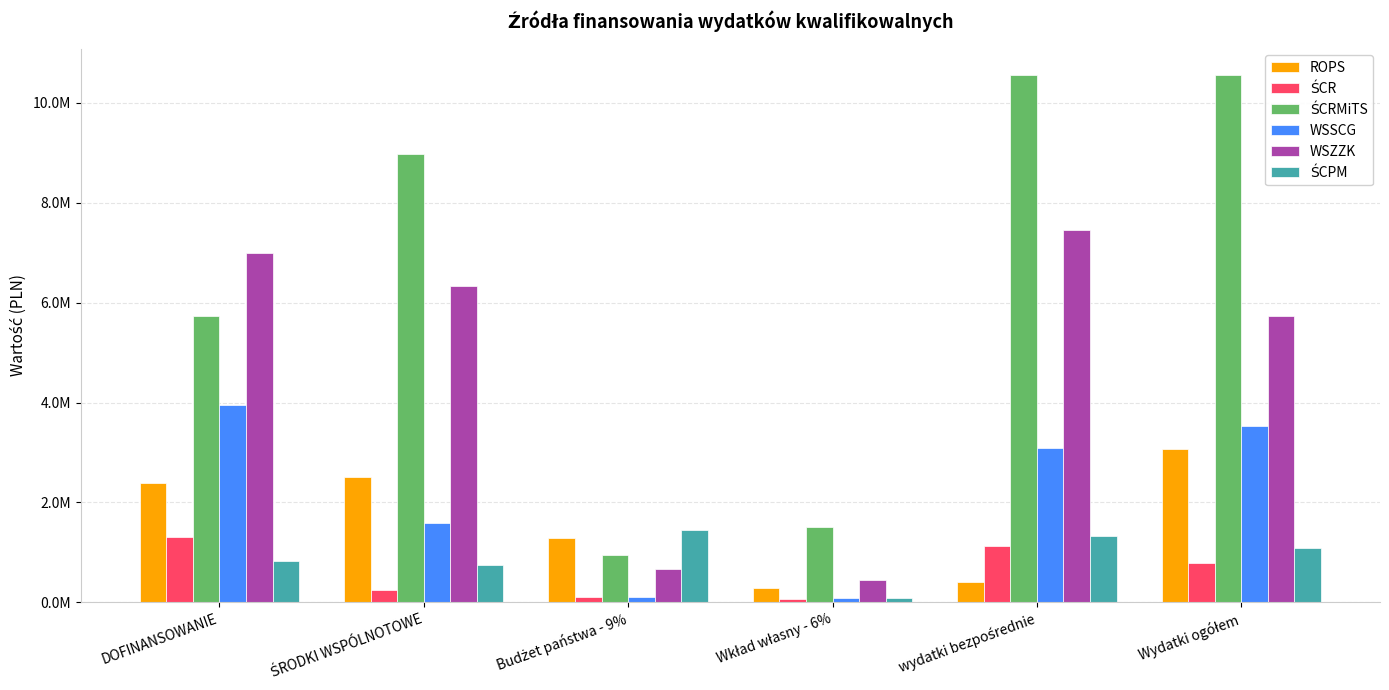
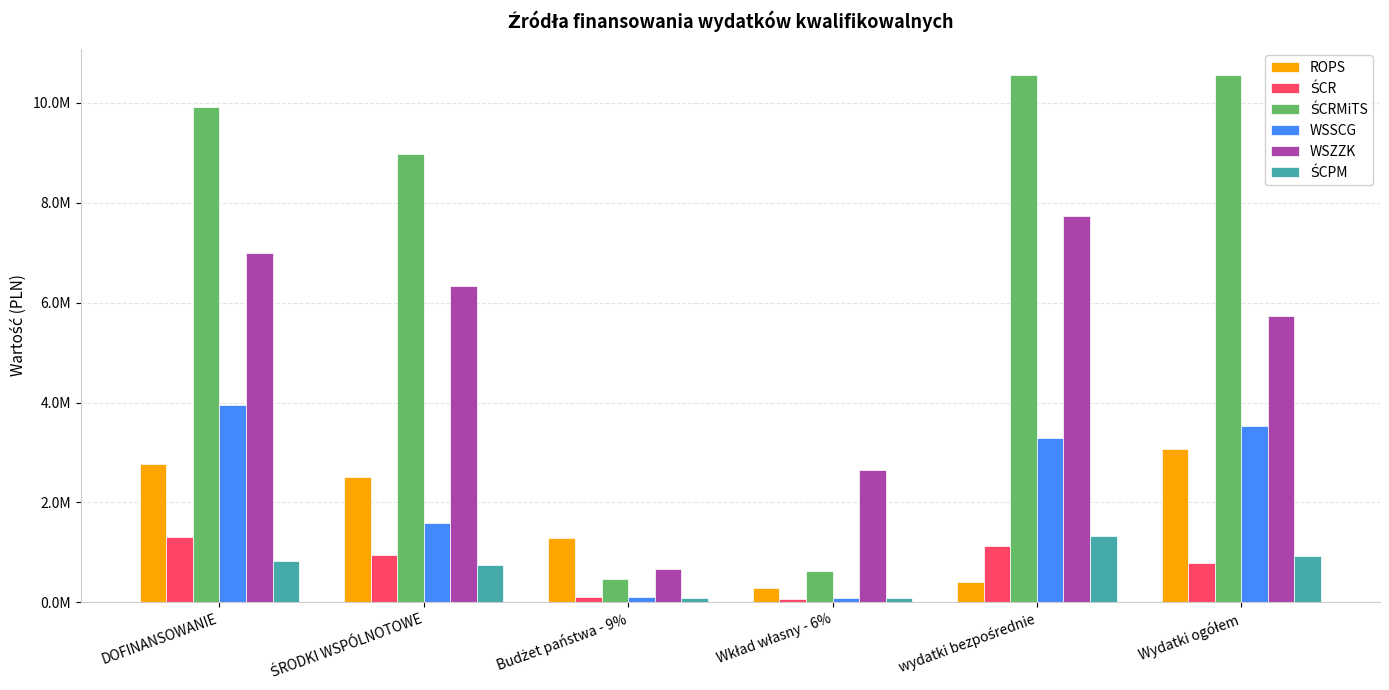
ROPS, DOFINANSOWANIE: 2400000 -> 2800000
ŚCRMiTS, DOFINANSOWANIE: 5700000 -> 9900000
ŚCR, ŚRODKI WSPÓLNOTOWE: 200000 -> 1000000
ŚCRMiTS, Budżet państwa - 9%: 1000000 -> 500000
ŚCPM, Budżet państwa - 9%: 1500000 -> 100000
ŚCRMiTS, Wkład własny - 6%: 1500000 -> 600000
WSZZK, Wkład własny - 6%: 400000 -> 2700000
WSSCG, wydatki bezpośrednie: 3100000 -> 3300000
WSZZK, wydatki bezpośrednie: 7400000 -> 7700000
ŚCPM, Wydatki ogółem: 1100000 -> 900000
